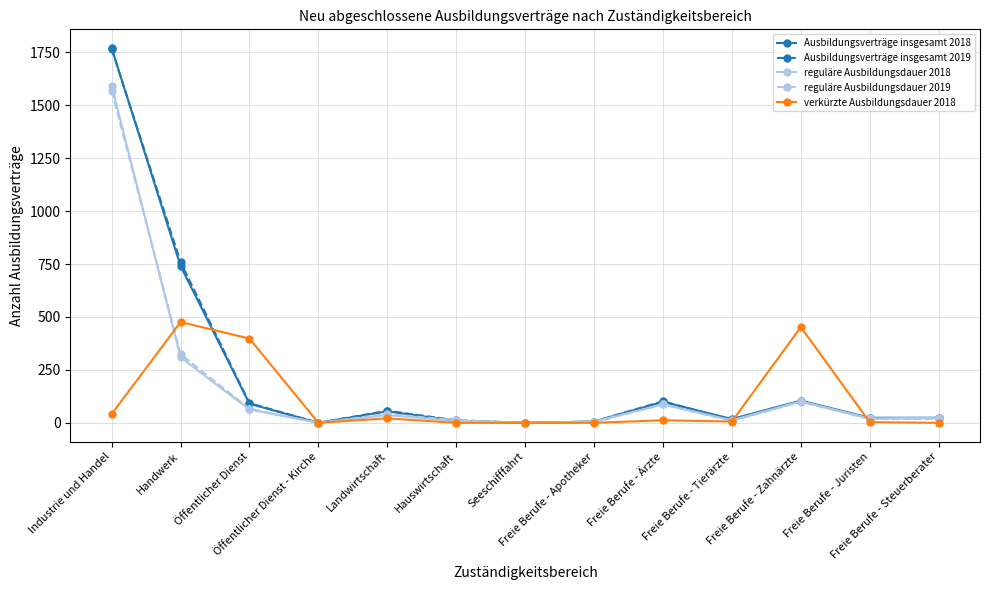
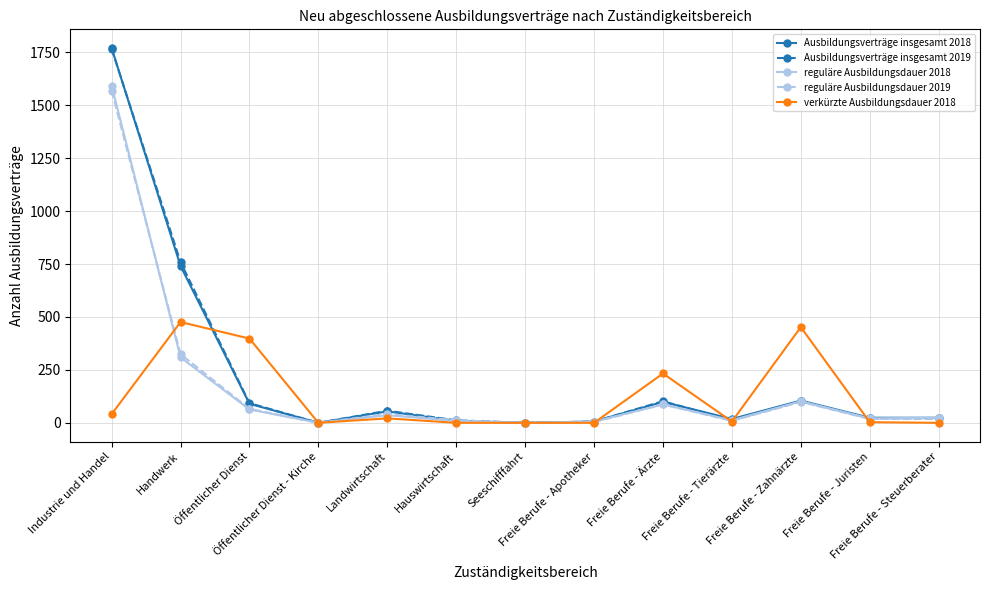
verkürzte Ausbildungsdauer 2018, Freie Berufe - Ärzte: 10 -> 230
